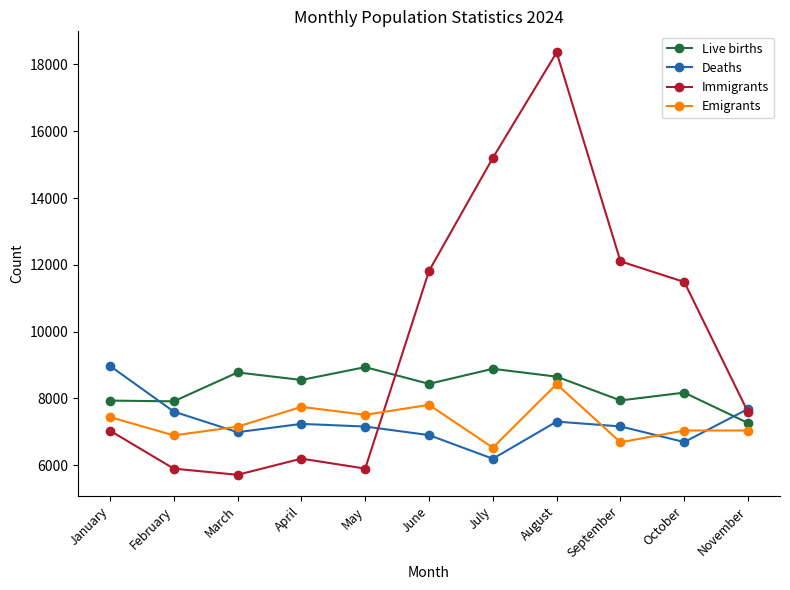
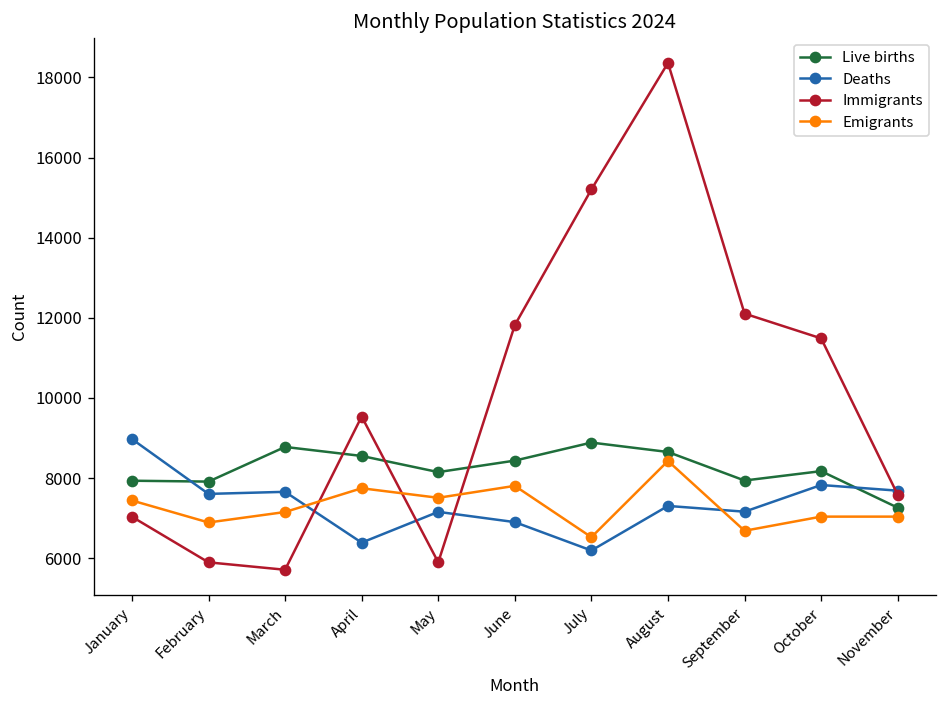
Deaths, March: 7000 -> 7700
Deaths, April: 7200 -> 6400
Immigrants, April: 6200 -> 9500
Live births, May: 8900 -> 8200
Deaths, October: 6700 -> 7800
